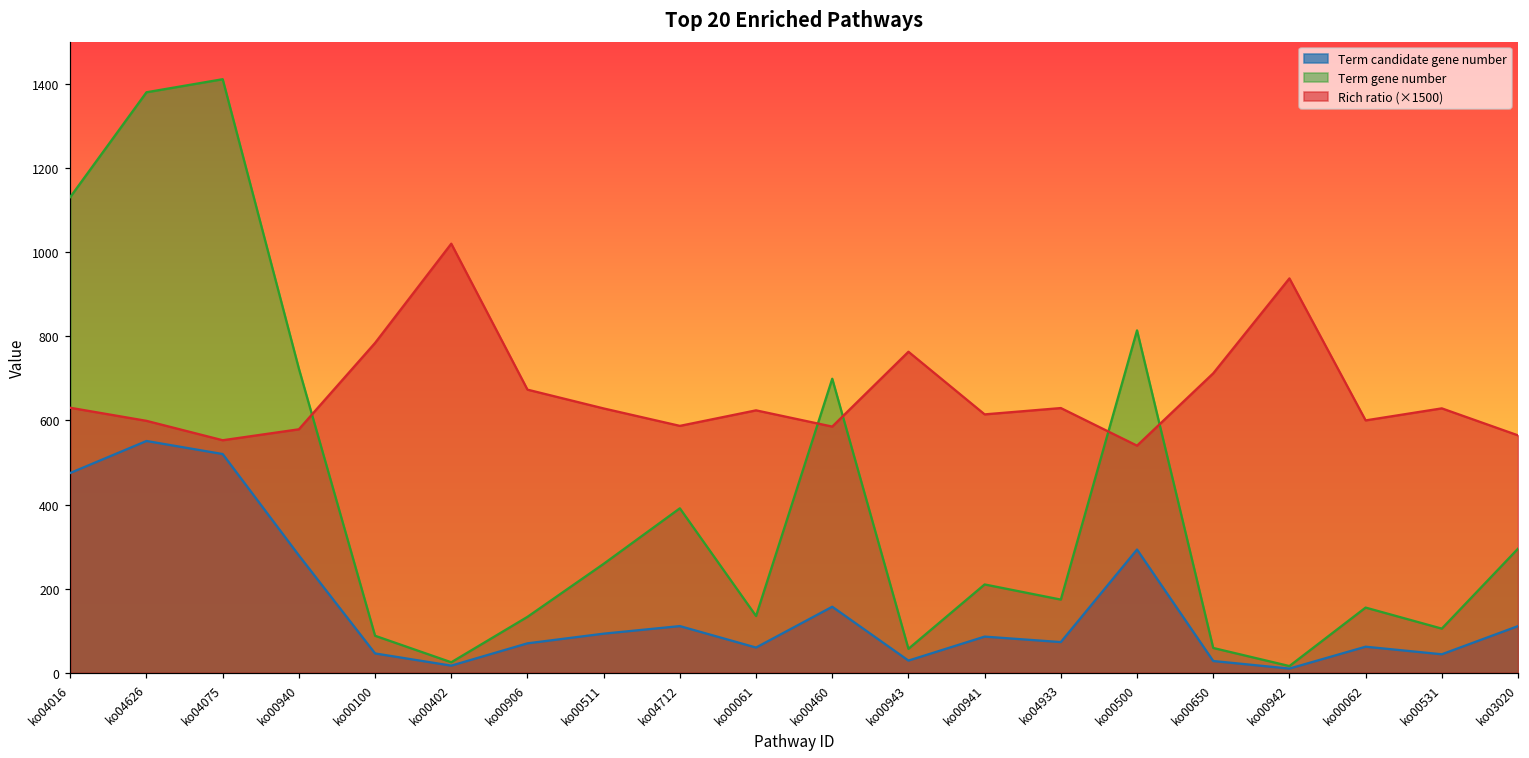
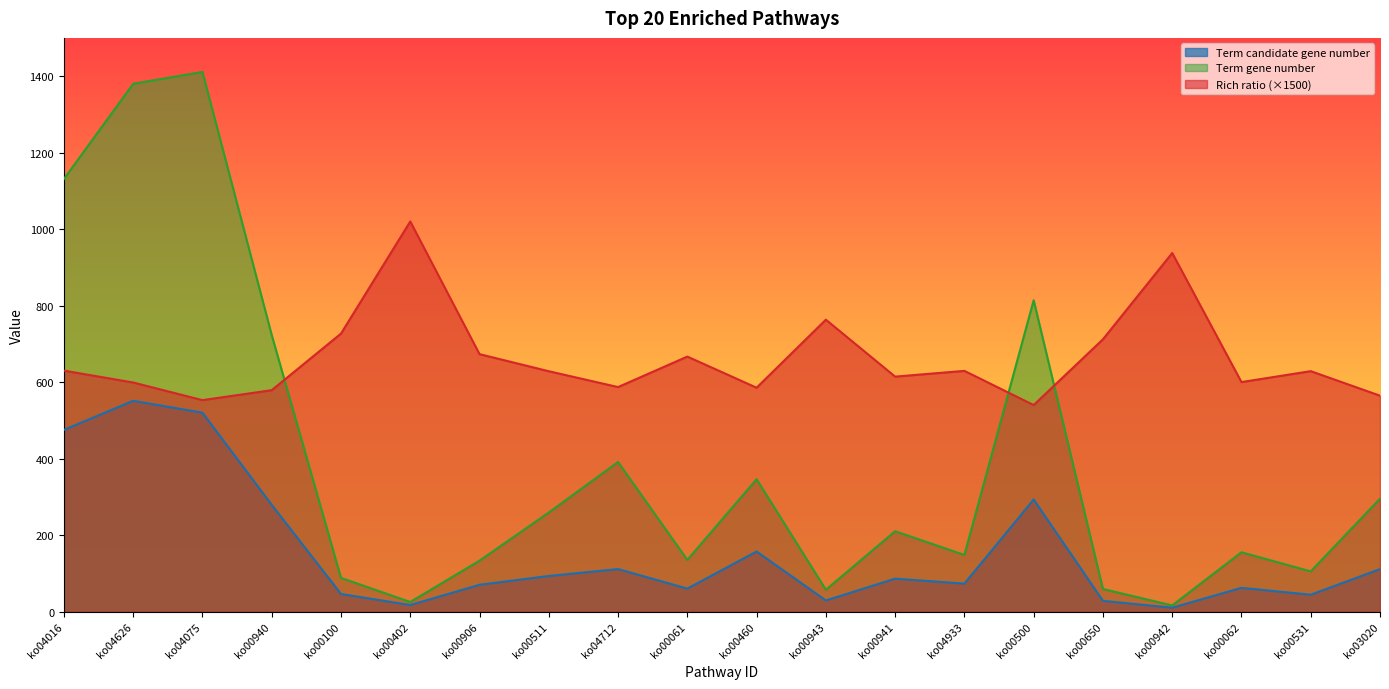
Rich ratio (×1500), ko00100: 780 -> 730
Rich ratio (×1500), ko00061: 620 -> 670
Term gene number, ko00460: 700 -> 350
Term gene number, ko04933: 170 -> 150
